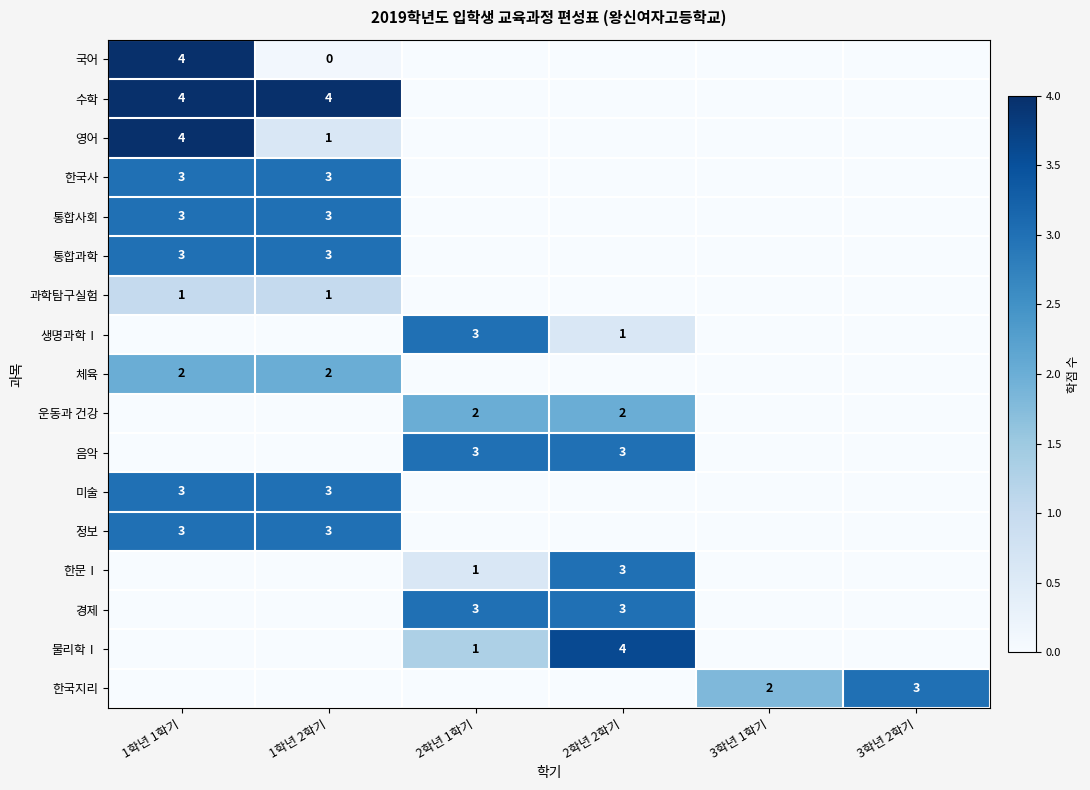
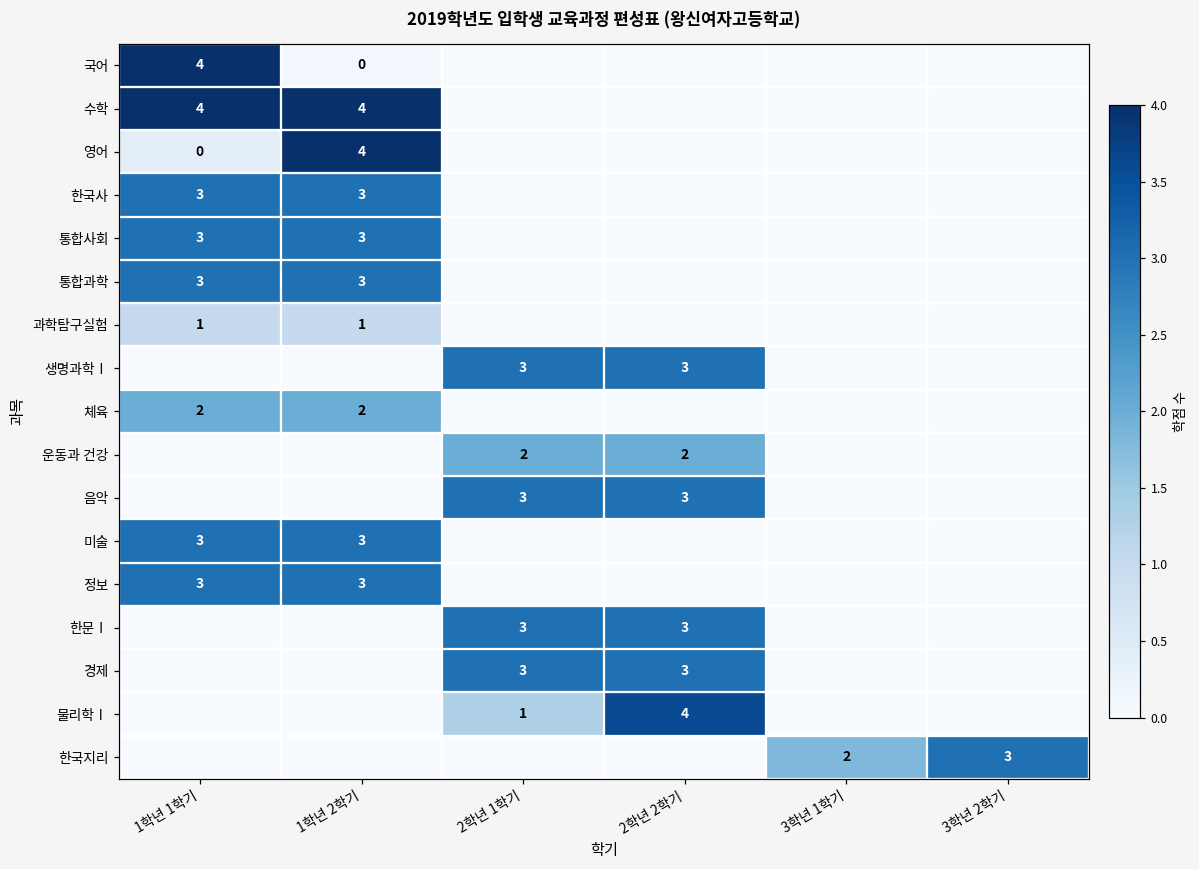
영어, 1학년 1학기: 4 -> 0
영어, 1학년 2학기: 1 -> 4
생명과학Ⅰ, 2학년 2학기: 1 -> 3
한문Ⅰ, 2학년 1학기: 1 -> 3
